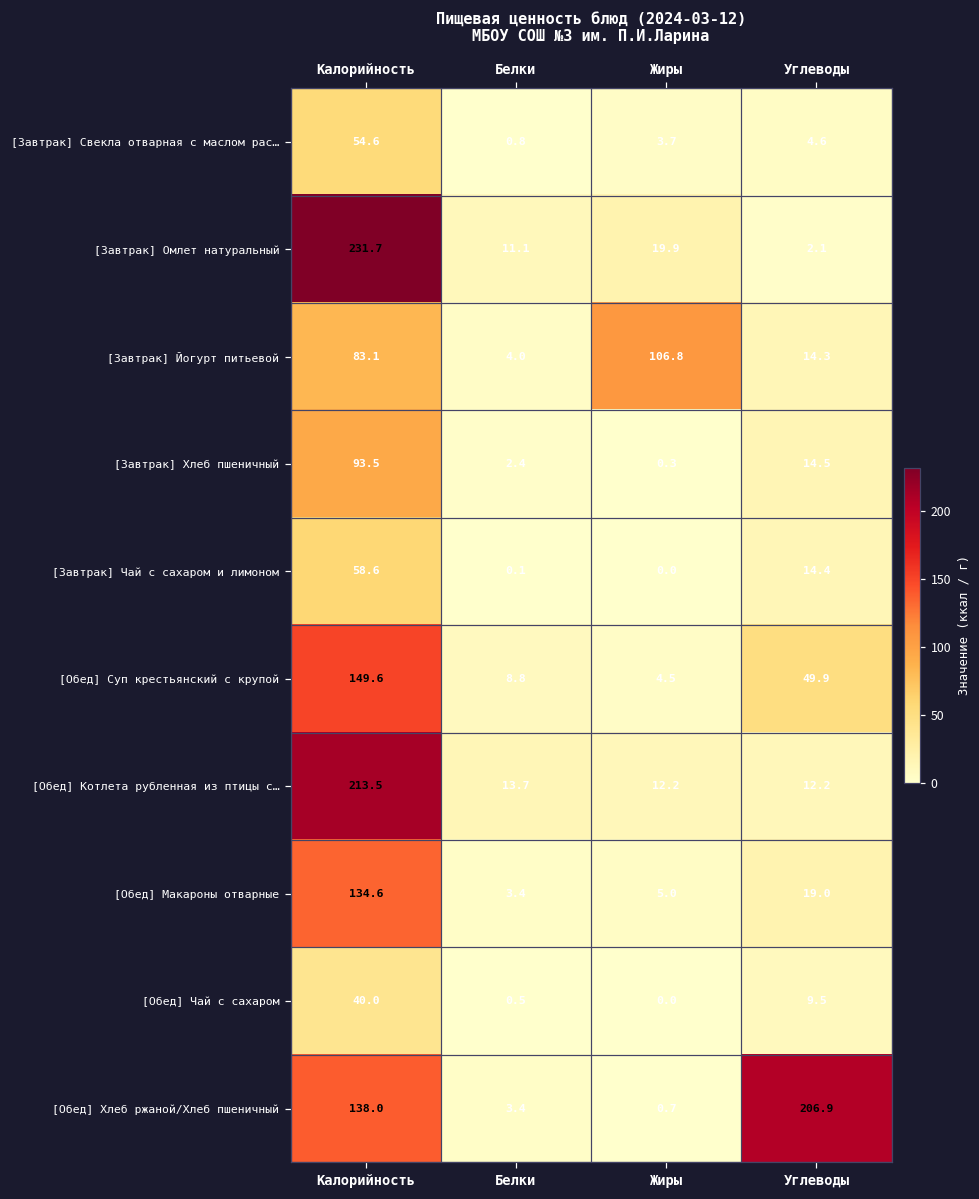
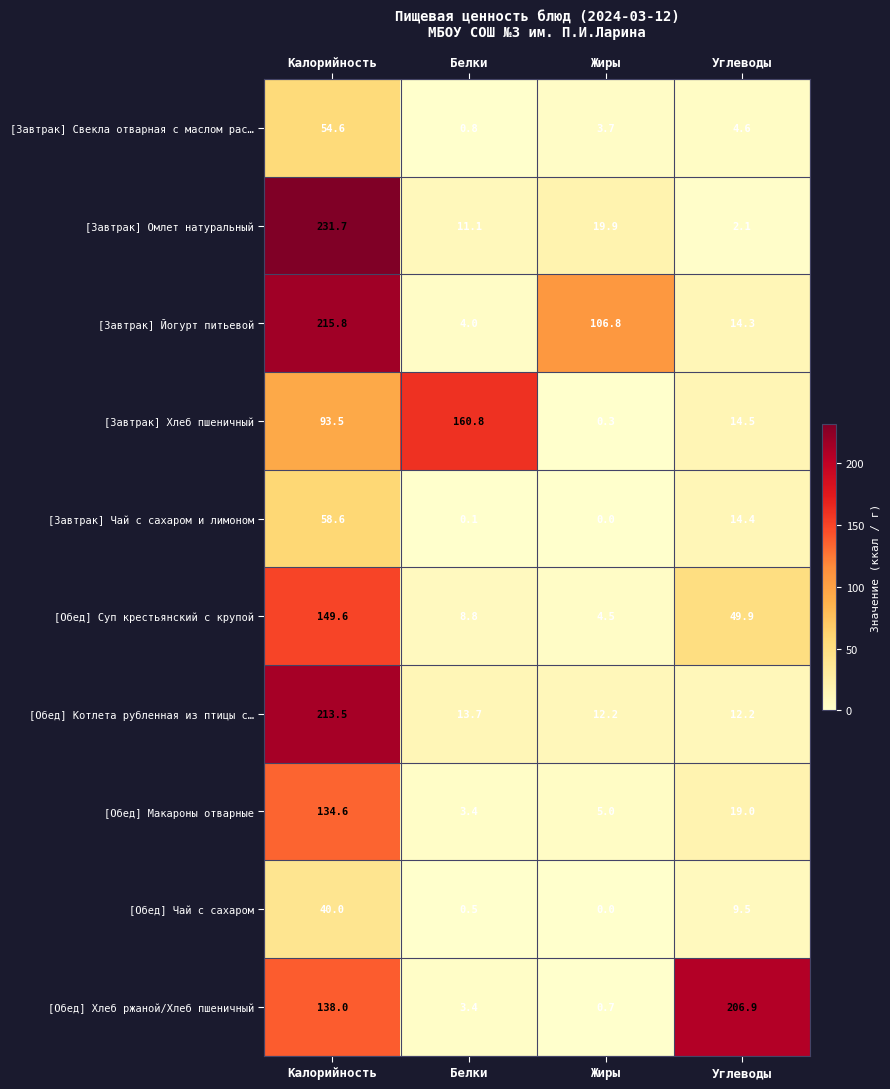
[Завтрак] Йогурт питьевой, Калорийность: 83.1 -> 215.8
[Завтрак] Хлеб пшеничный, Белки: 2.4 -> 160.8
